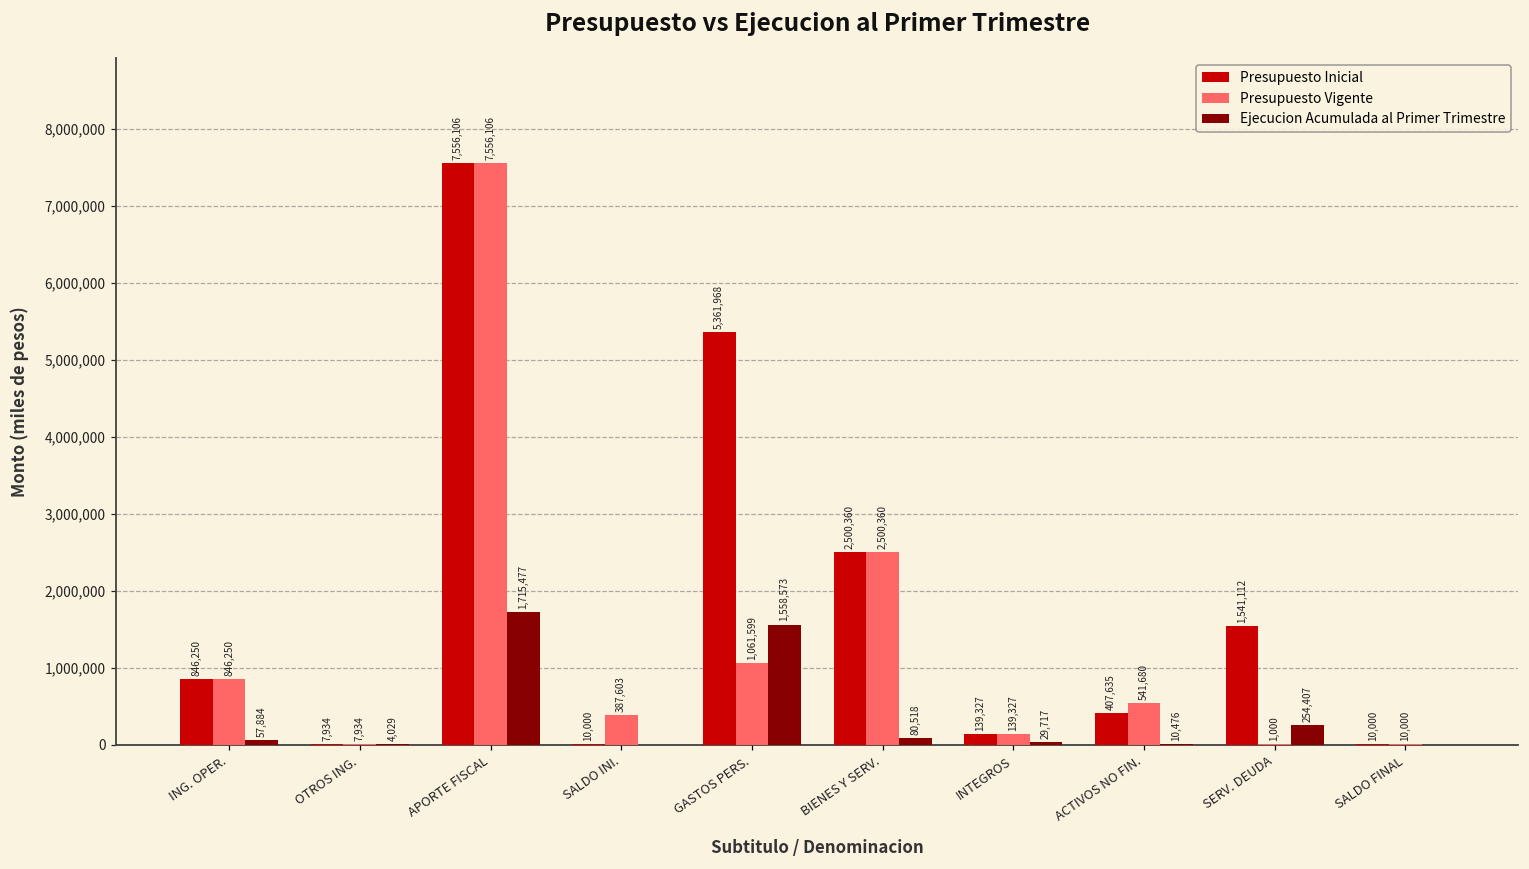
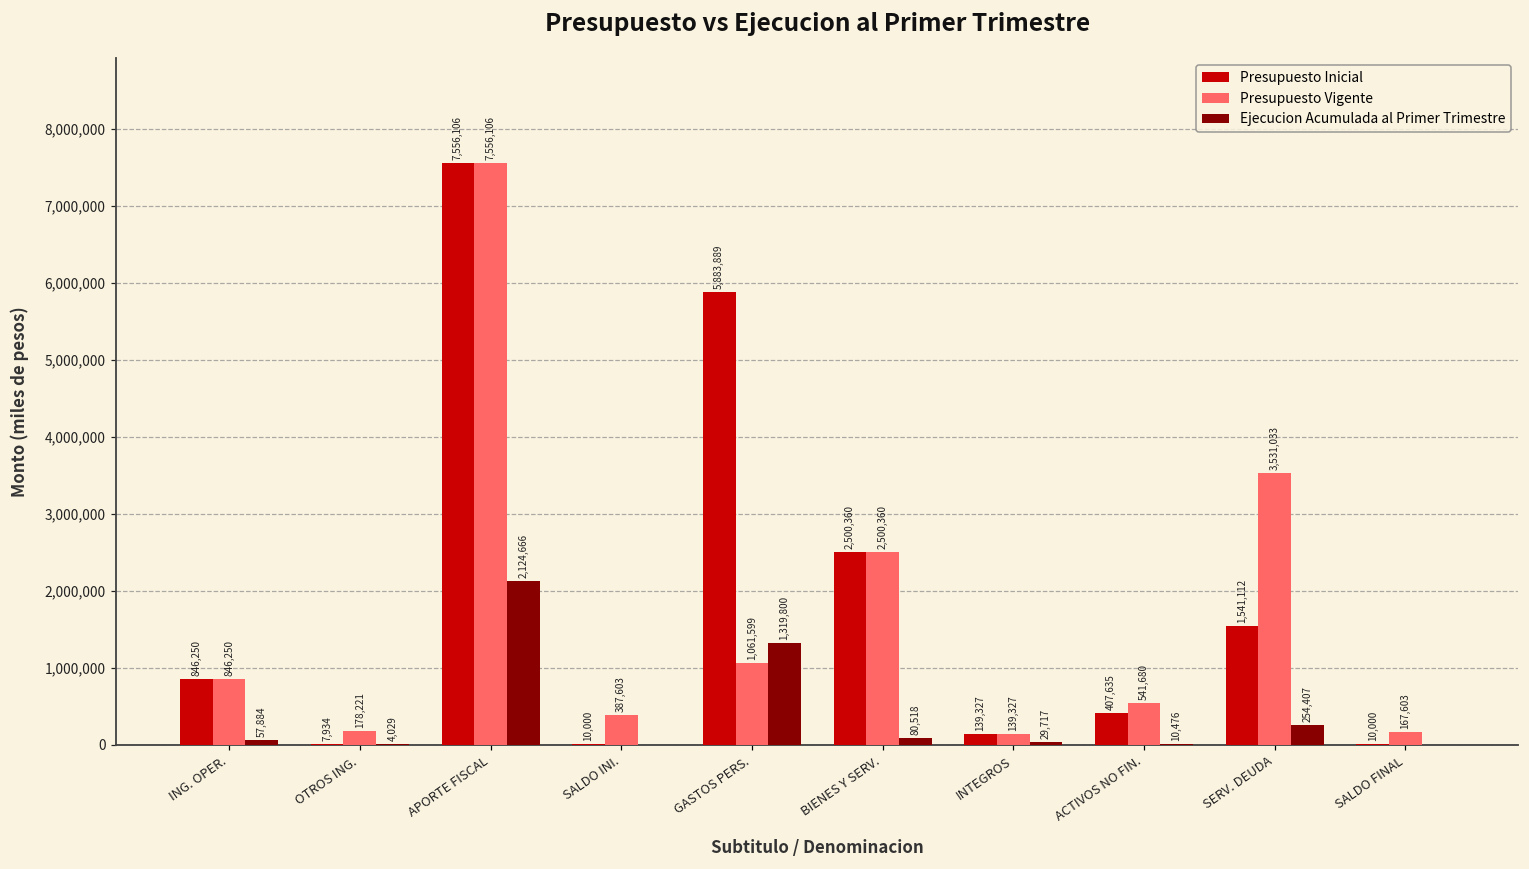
Presupuesto Vigente, OTROS ING.: 7,934 -> 178,221
Ejecucion Acumulada al Primer Trimestre, APORTE FISCAL: 1,715,477 -> 2,124,666
Presupuesto Inicial, GASTOS PERS.: 5,361,968 -> 5,883,889
Ejecucion Acumulada al Primer Trimestre, GASTOS PERS.: 1,558,573 -> 1,319,800
Presupuesto Vigente, SERV. DEUDA: 1,000 -> 3,531,033
Presupuesto Vigente, SALDO FINAL: 10,000 -> 167,603
